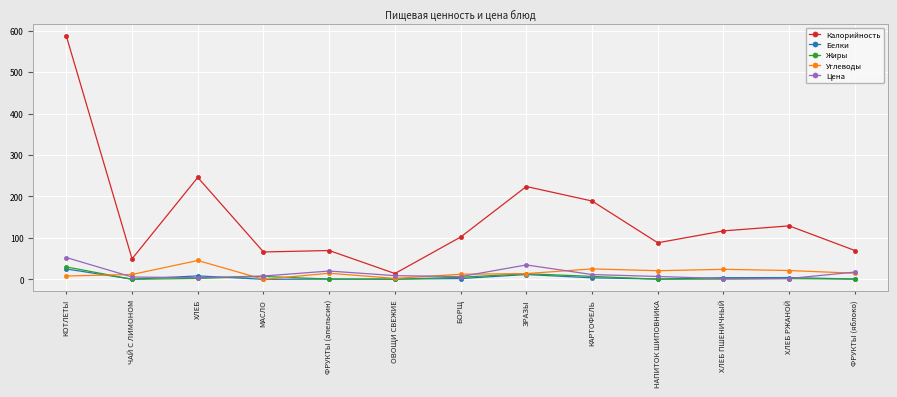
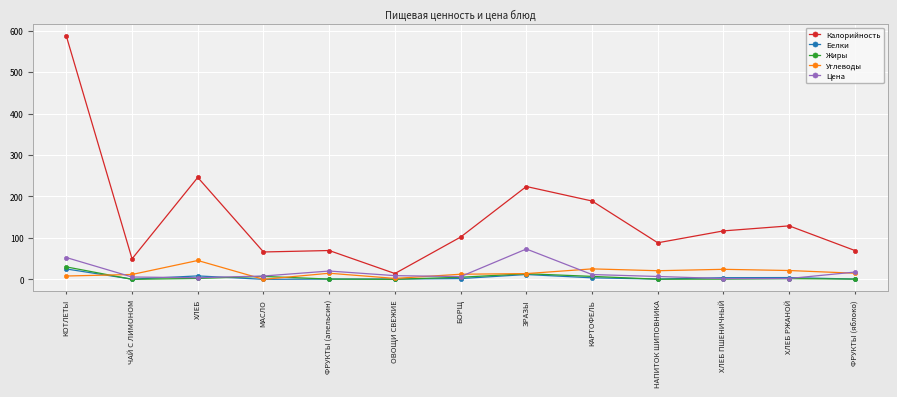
Цена, ЗРАЗЫ: 30 -> 70
